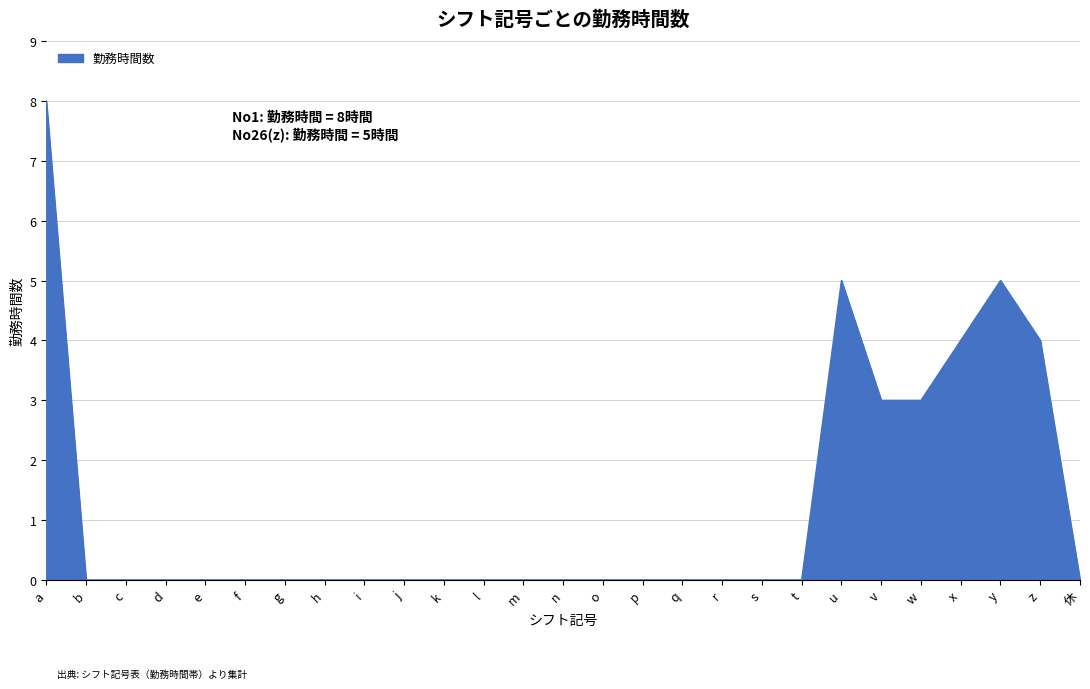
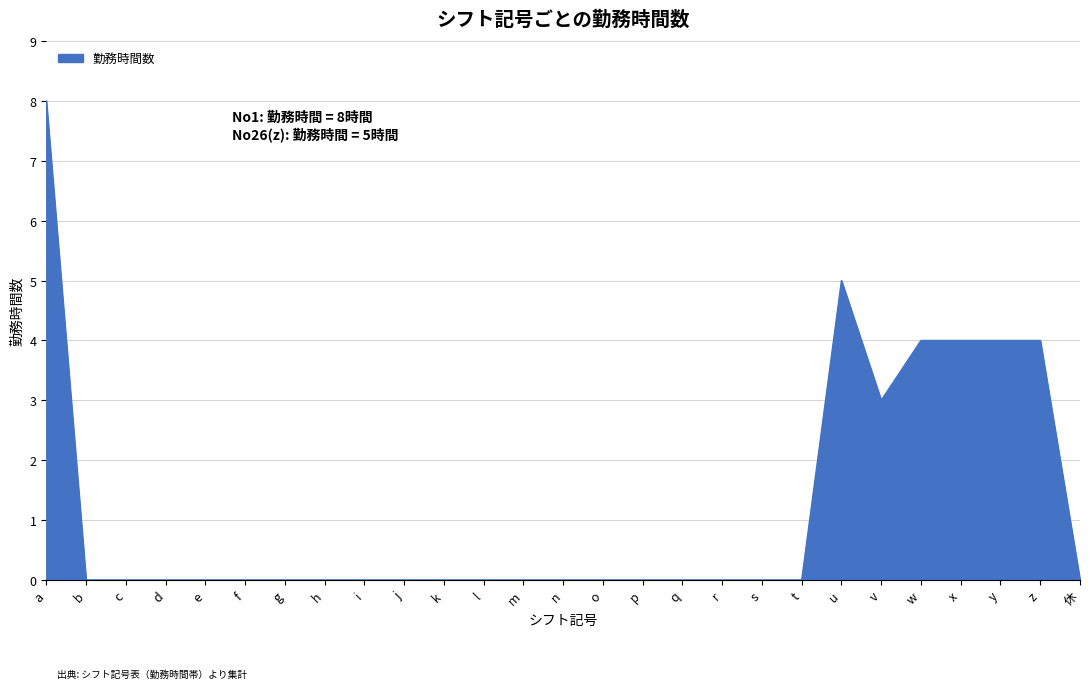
w: 3 -> 4
y: 5 -> 4
